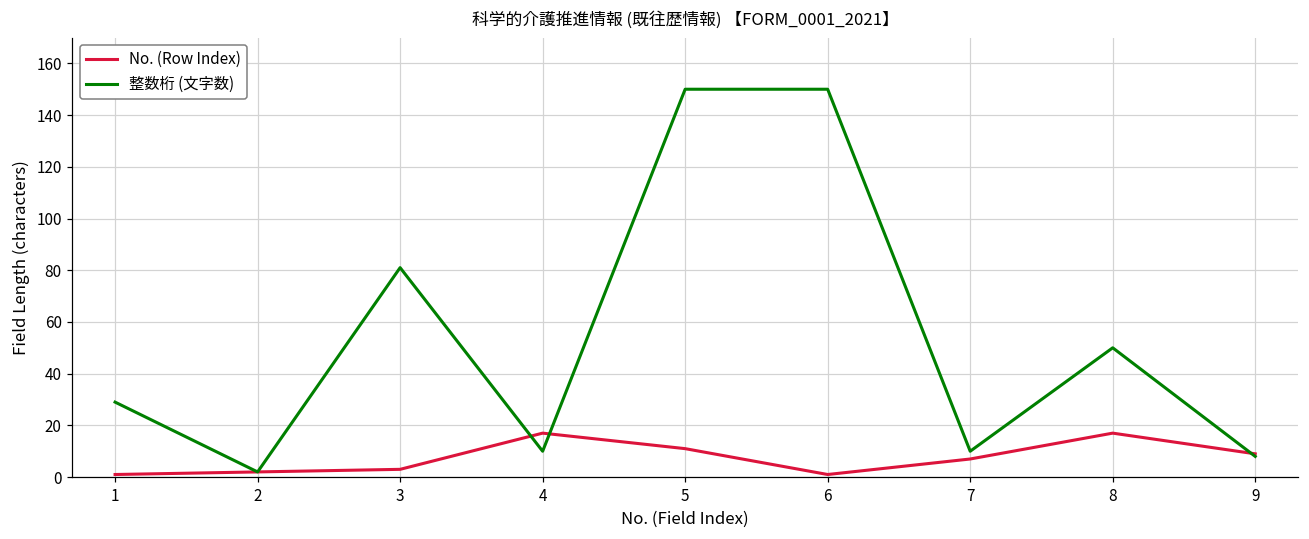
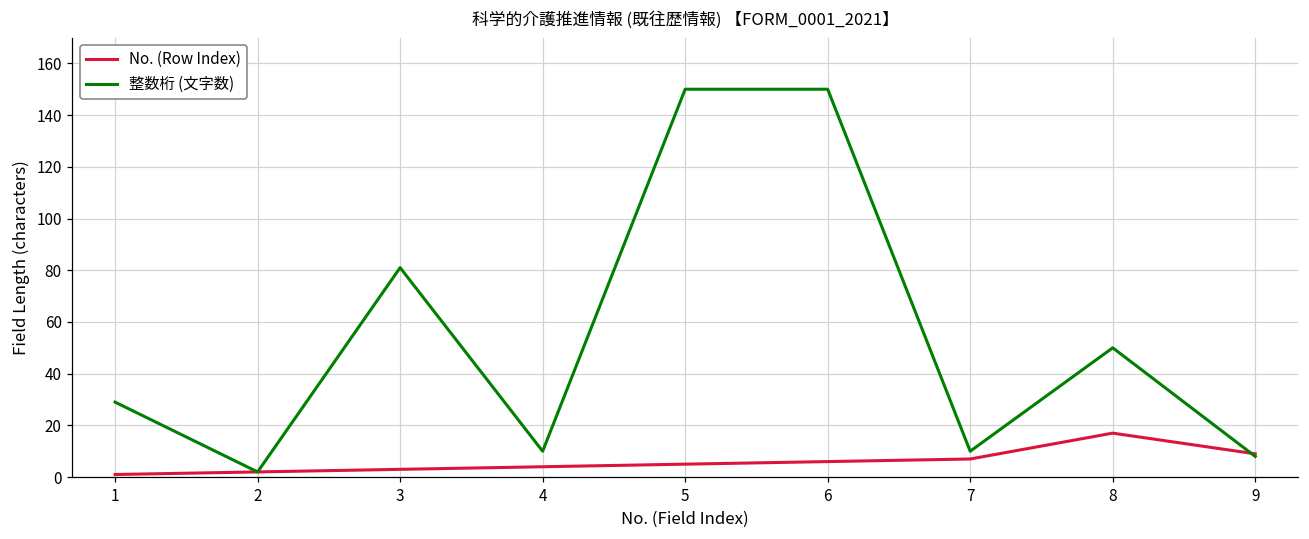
No. (Row Index), 4: 17 -> 4
No. (Row Index), 5: 11 -> 5
No. (Row Index), 6: 1 -> 6
